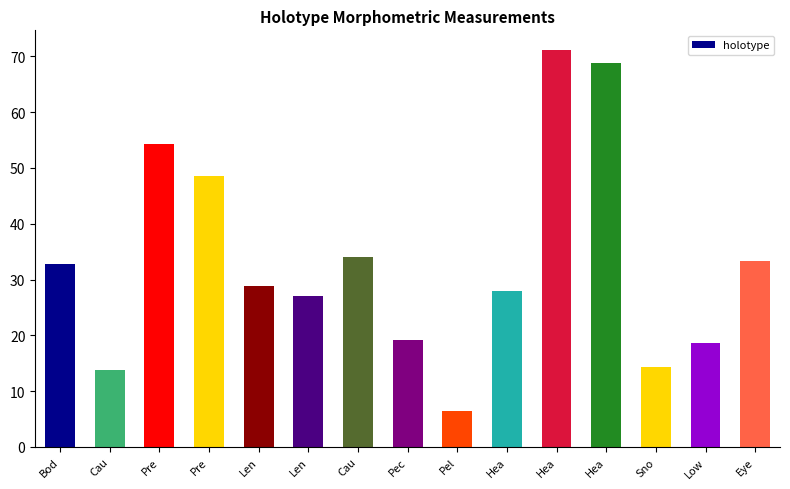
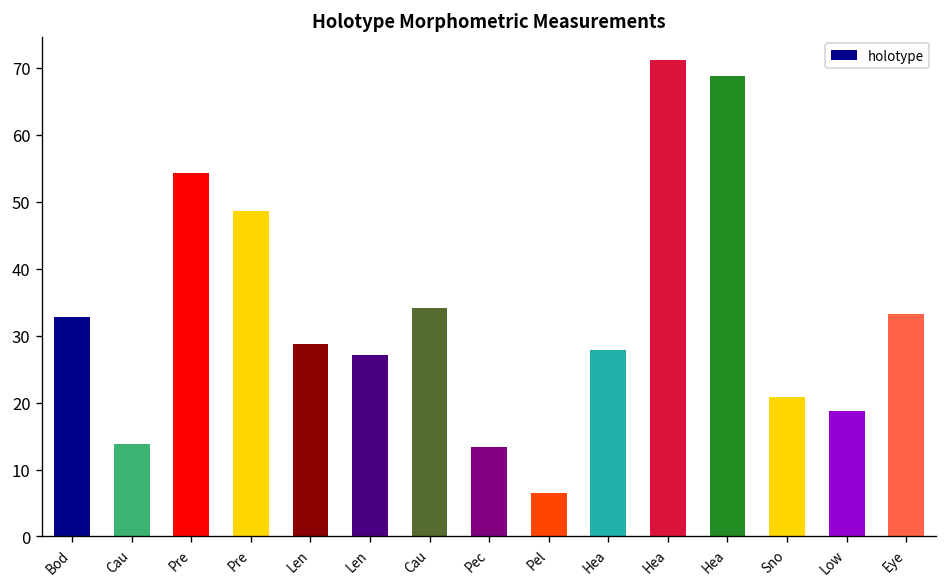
Pec: 19 -> 13
Sno: 14 -> 21
